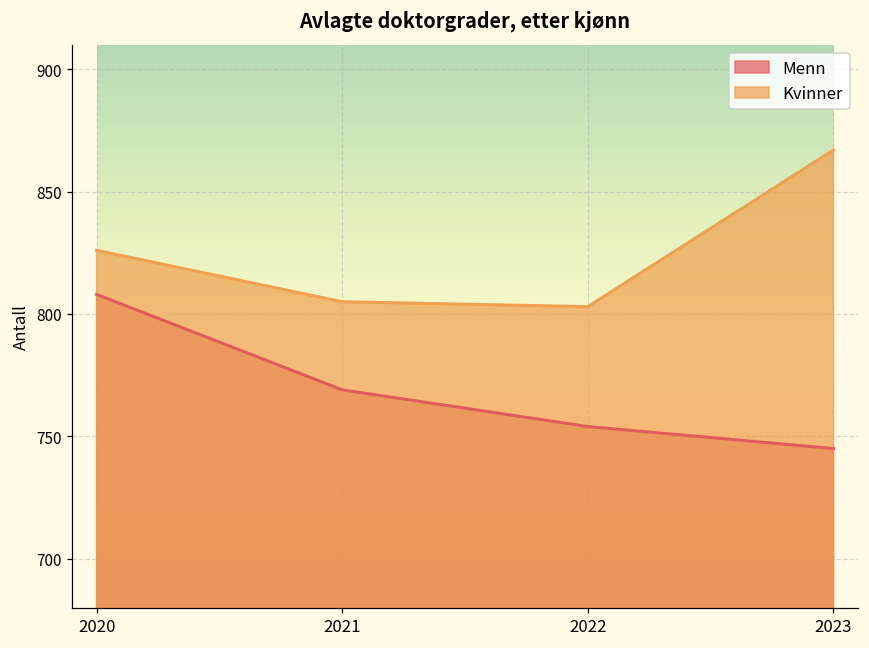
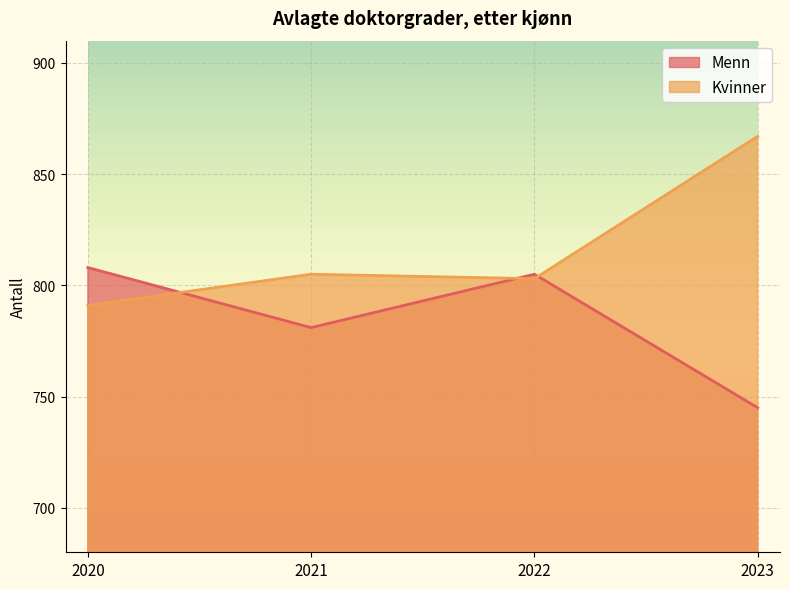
Kvinner, 2020: 826 -> 791
Menn, 2021: 769 -> 781
Menn, 2022: 754 -> 805
